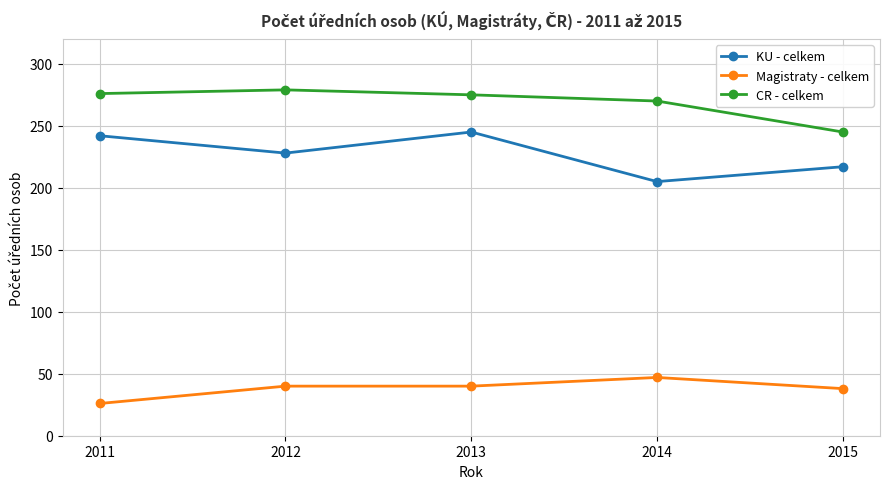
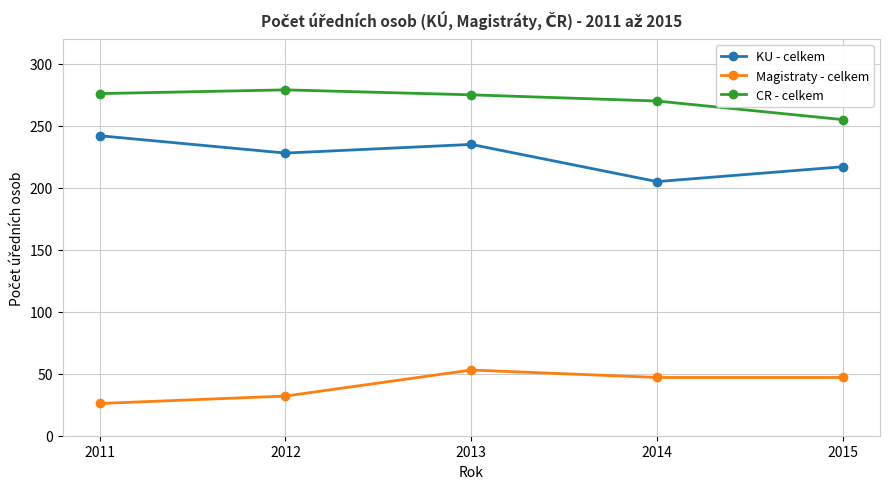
Magistraty - celkem, 2012: 40 -> 32
KU - celkem, 2013: 245 -> 235
Magistraty - celkem, 2013: 40 -> 53
Magistraty - celkem, 2015: 38 -> 47
CR - celkem, 2015: 245 -> 255
